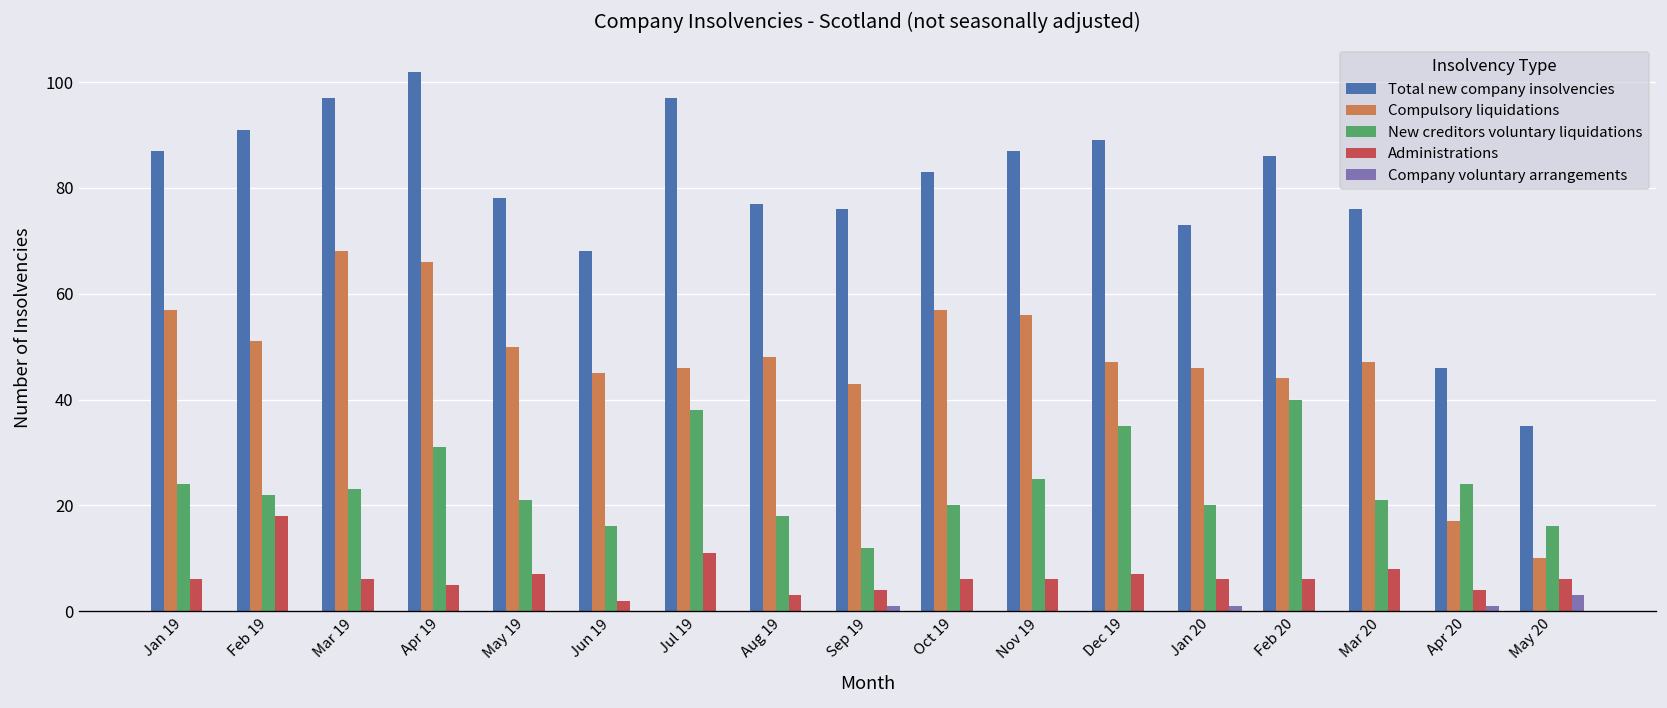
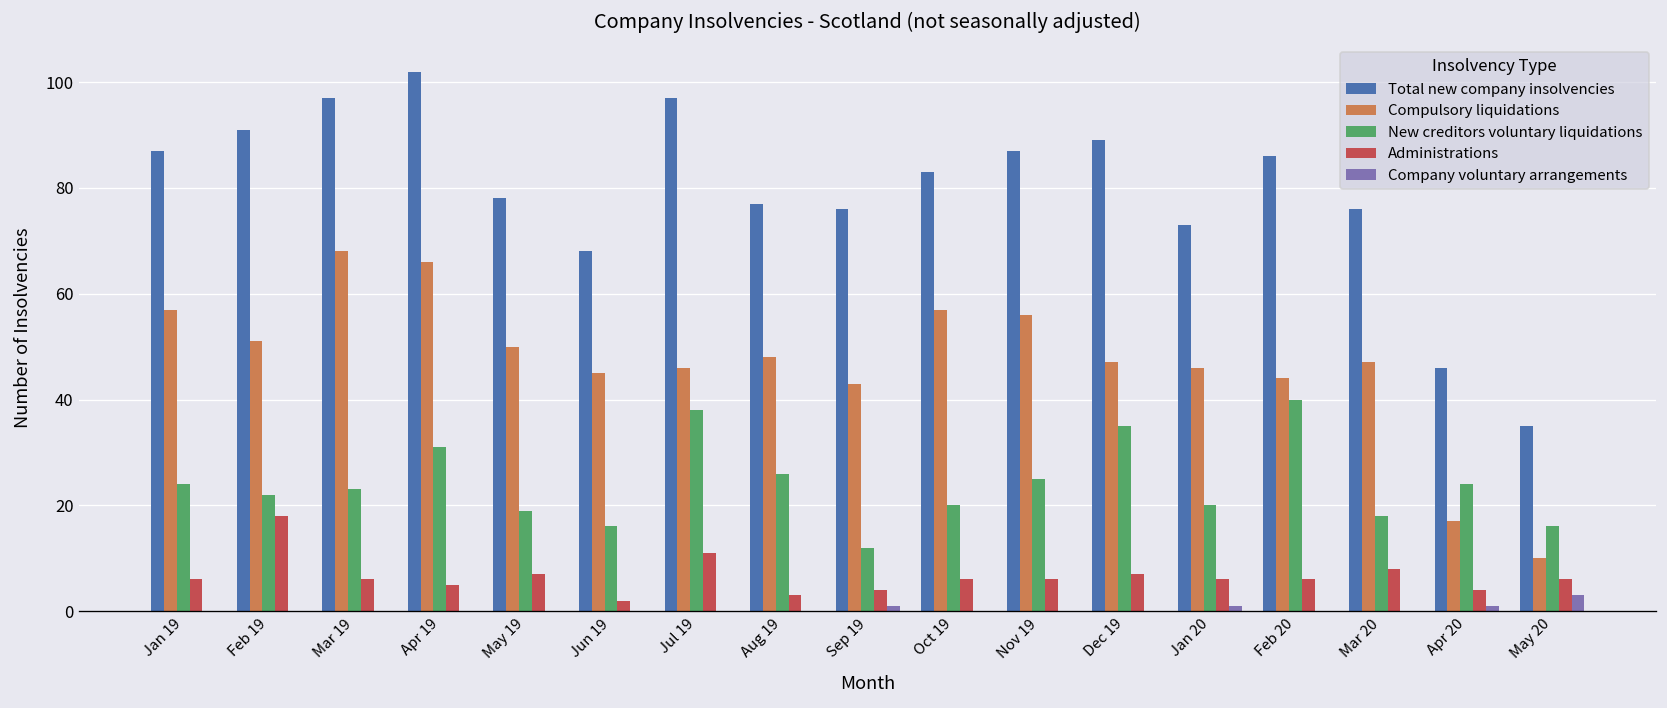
New creditors voluntary liquidations, May 19: 21 -> 19
New creditors voluntary liquidations, Aug 19: 18 -> 26
New creditors voluntary liquidations, Mar 20: 21 -> 18
